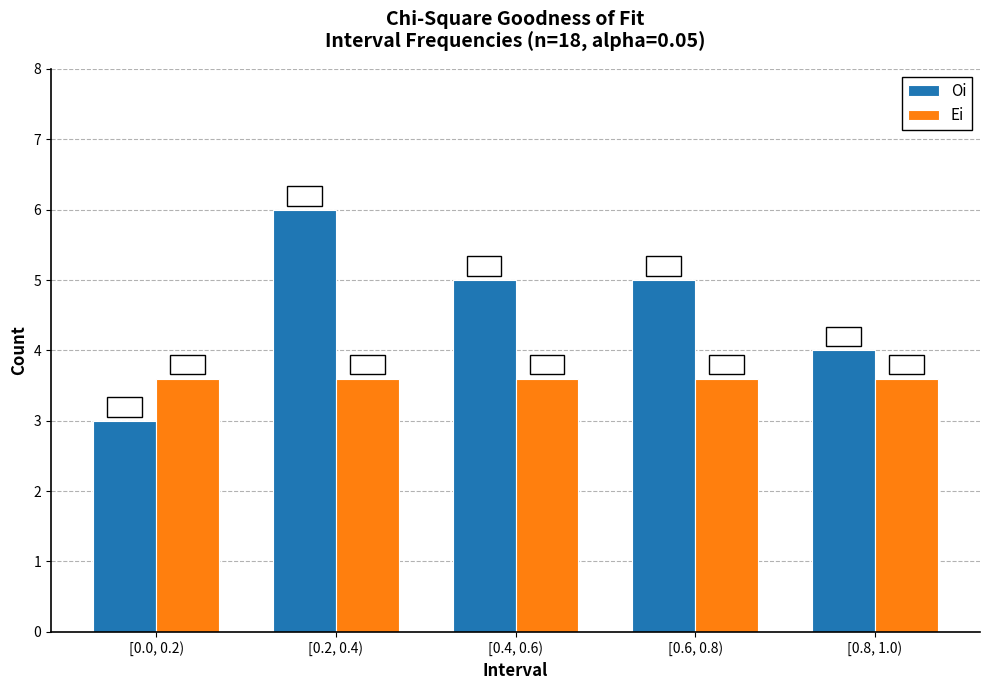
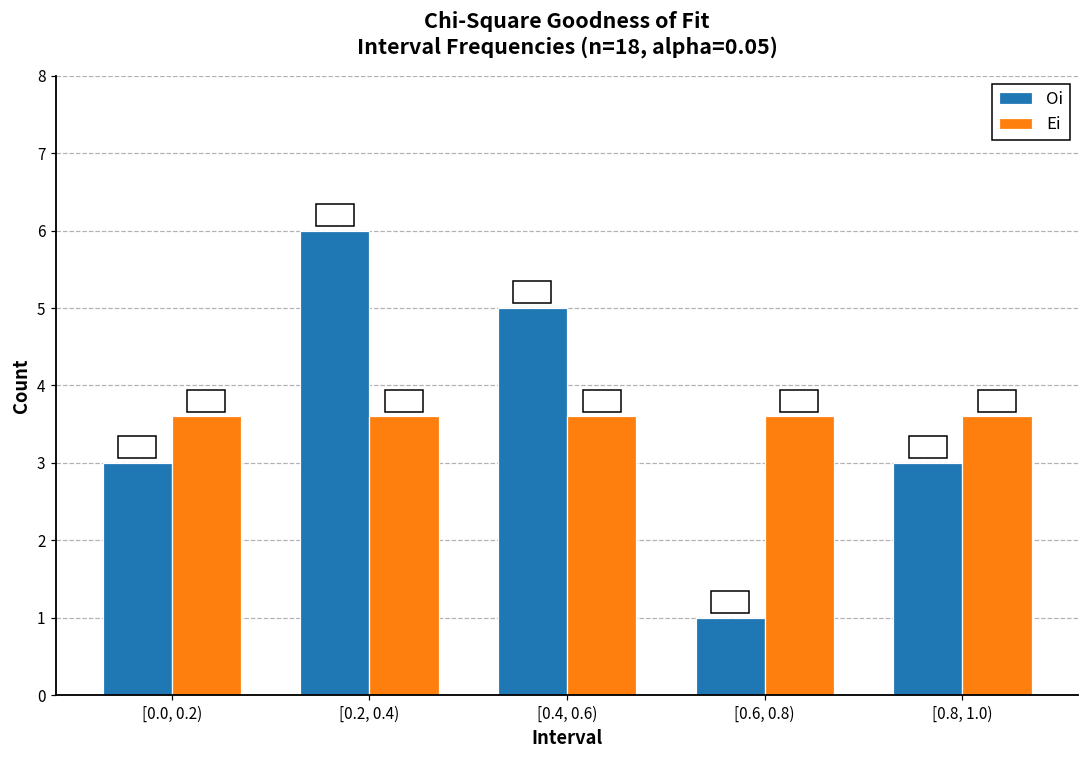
Oi, [0.6, 0.8): 5 -> 1
Oi, [0.8, 1.0): 4 -> 3
